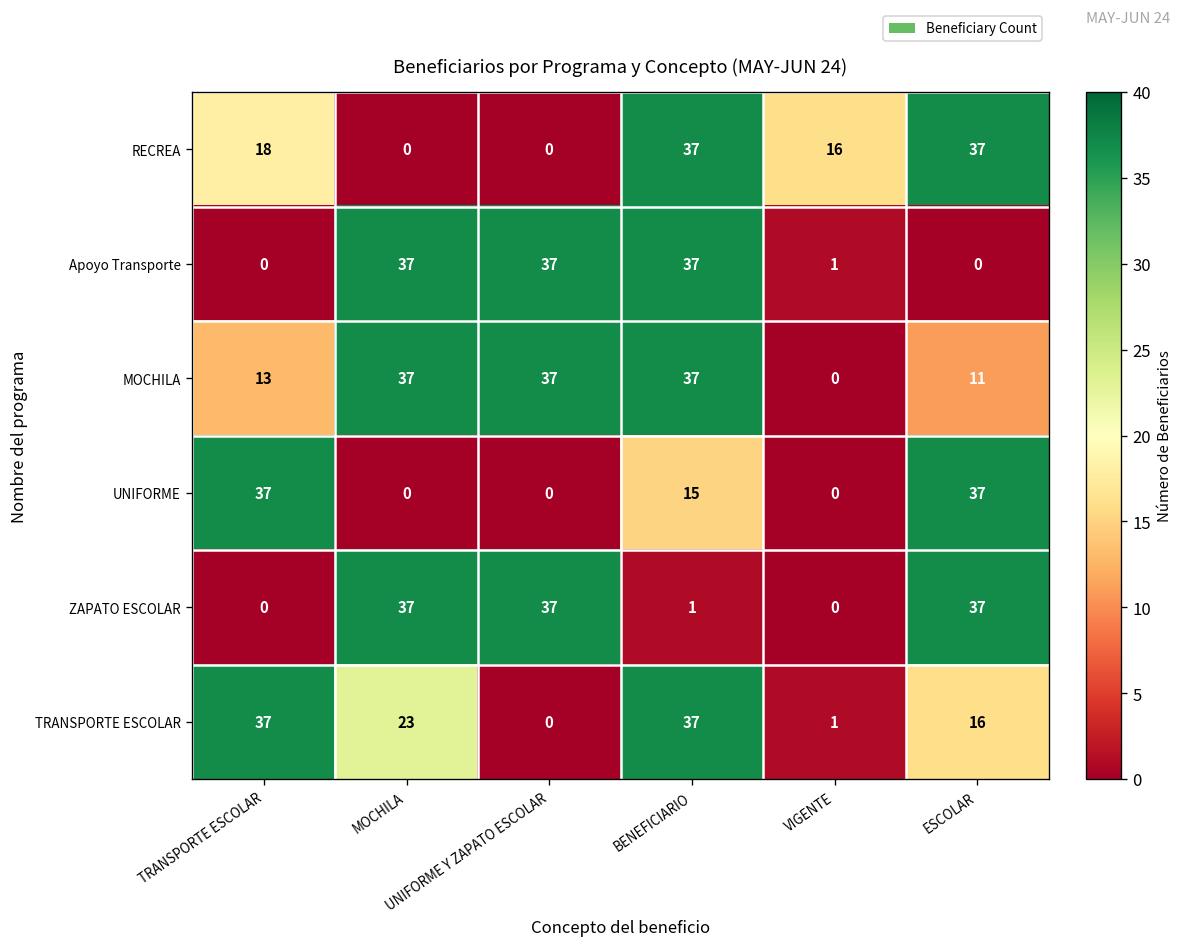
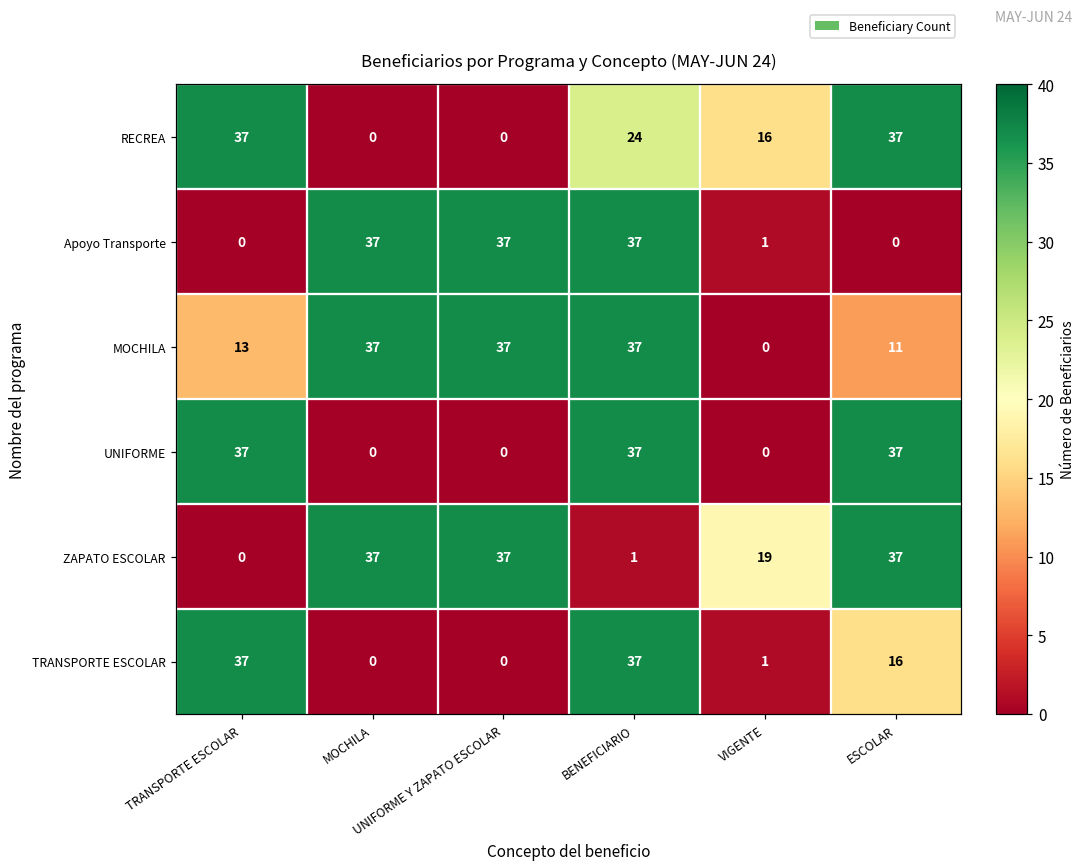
RECREA, TRANSPORTE ESCOLAR: 18 -> 37
RECREA, BENEFICIARIO: 37 -> 24
UNIFORME, BENEFICIARIO: 15 -> 37
ZAPATO ESCOLAR, VIGENTE: 0 -> 19
TRANSPORTE ESCOLAR, MOCHILA: 23 -> 0
